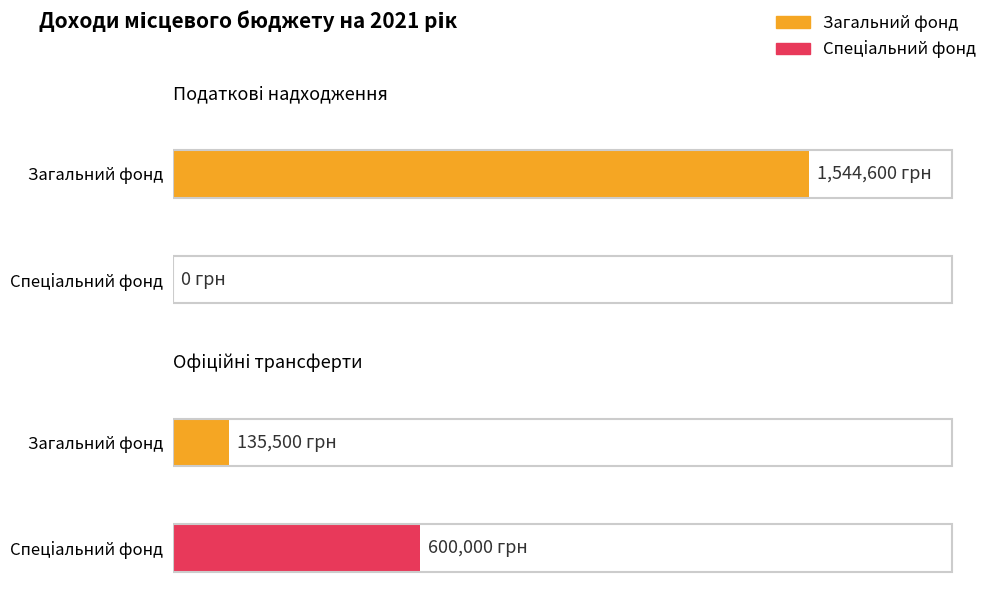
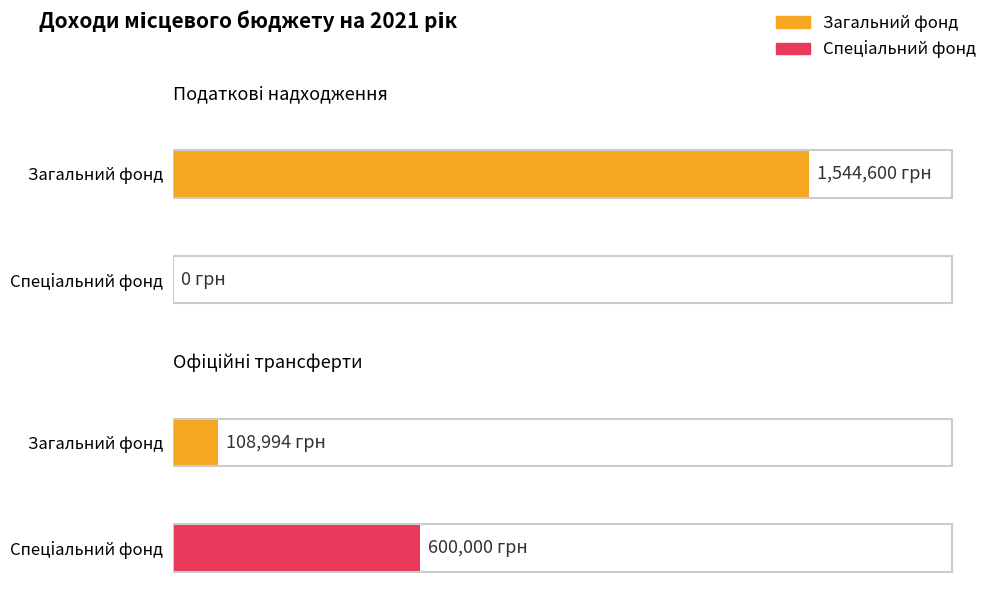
Офіційні трансферти, Загальний фонд: 135,500 -> 108,994
